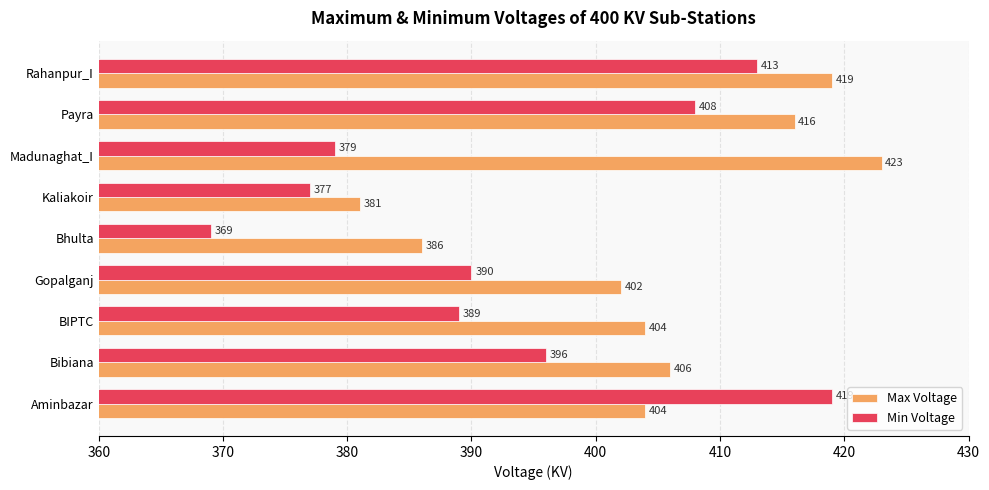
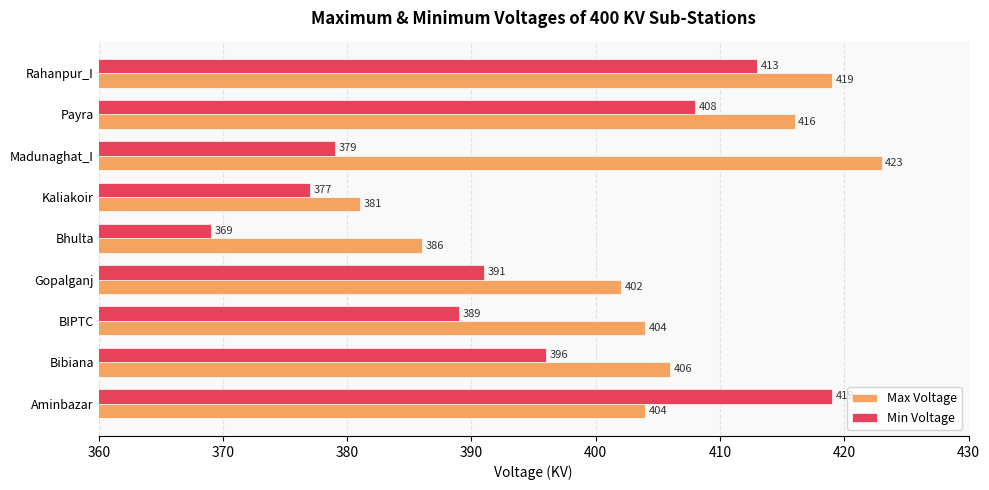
Min Voltage, Gopalganj: 390 -> 391
